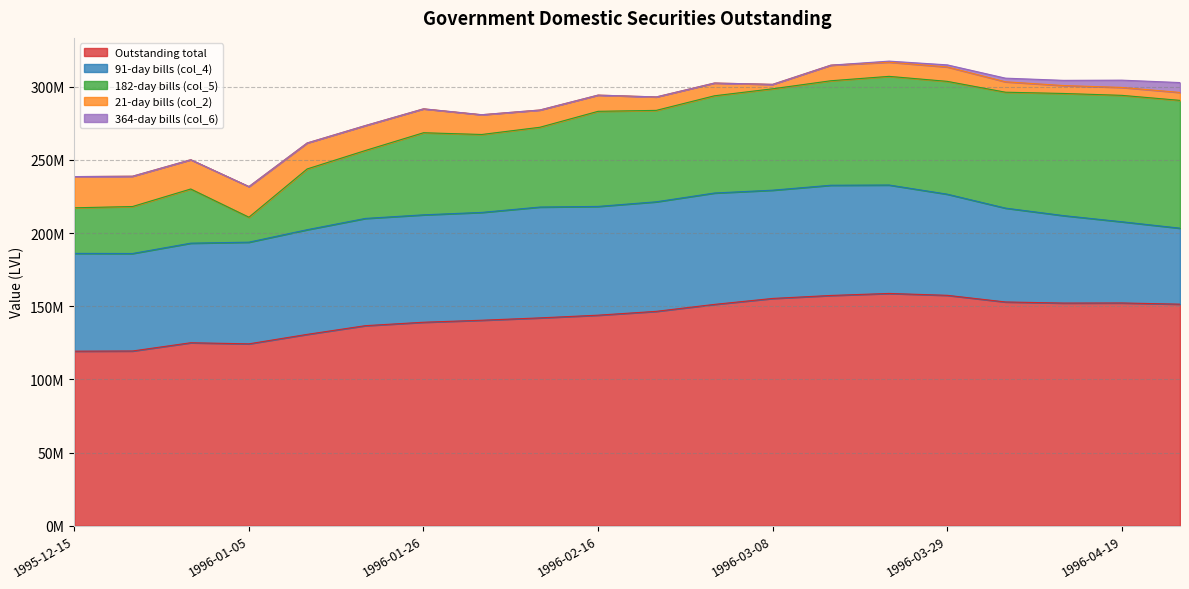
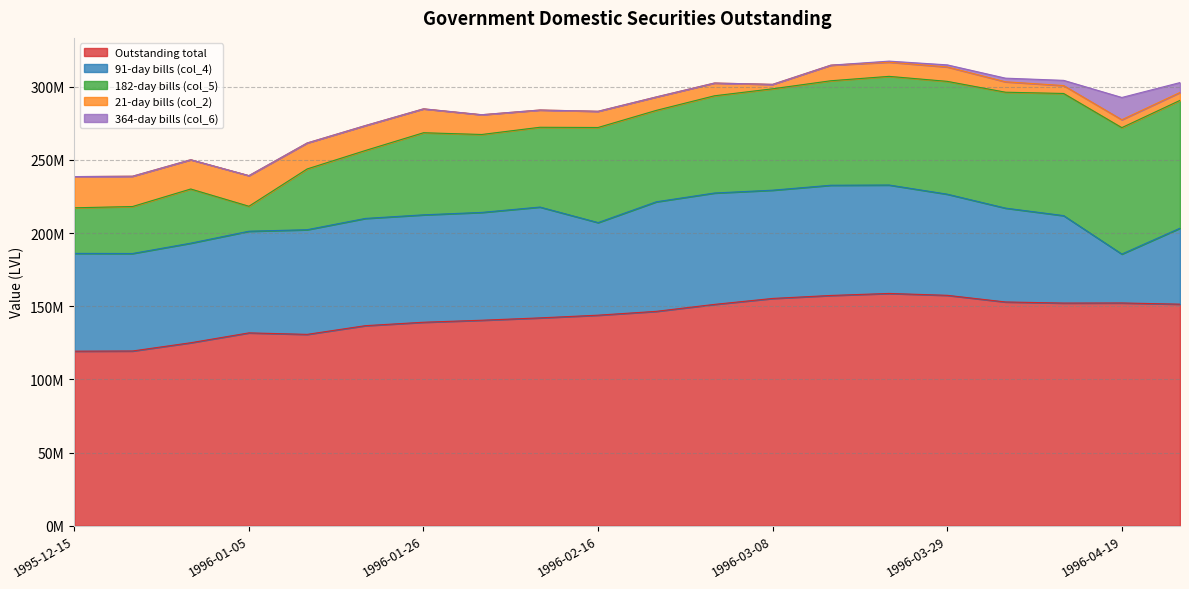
Outstanding total, 1996-01-05: 124000000 -> 132000000
91-day bills (col_4), 1996-02-16: 74000000 -> 63000000
91-day bills (col_4), 1996-04-19: 55000000 -> 33000000
364-day bills (col_6), 1996-04-19: 5000000 -> 15000000
